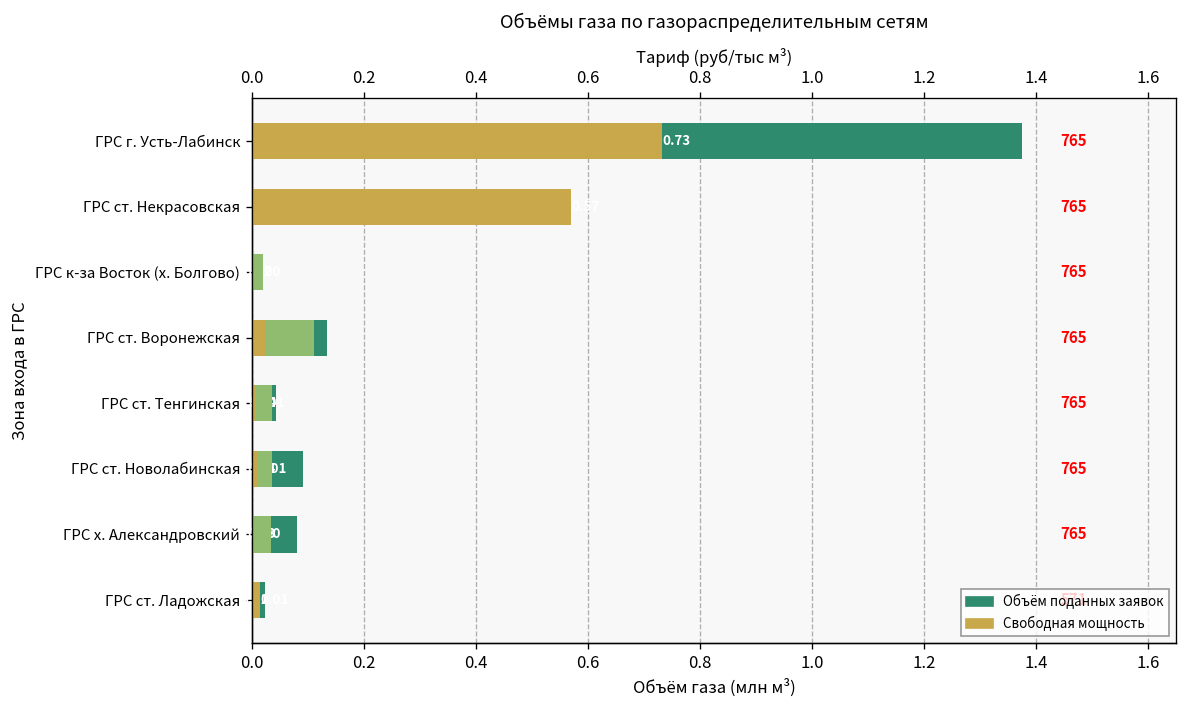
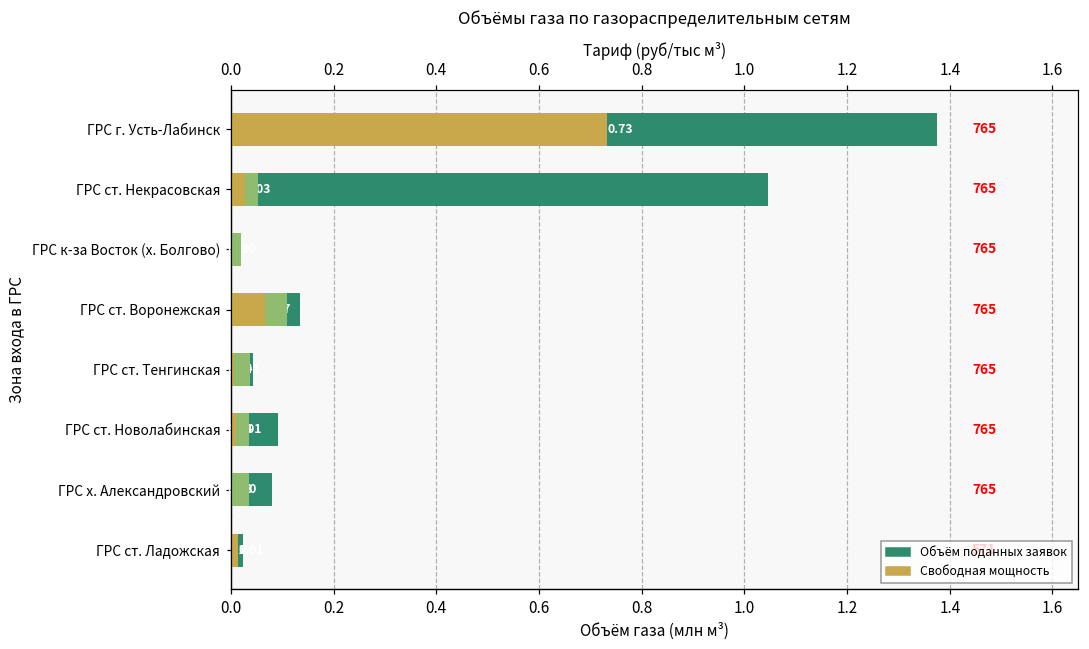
Объём поданных заявок, ГРС ст. Некрасовская: 0.08 -> 1.05
Свободная мощность, ГРС ст. Некрасовская: 0.57 -> 0.03
Свободная мощность, ГРС ст. Воронежская: 0.02 -> 0.07
